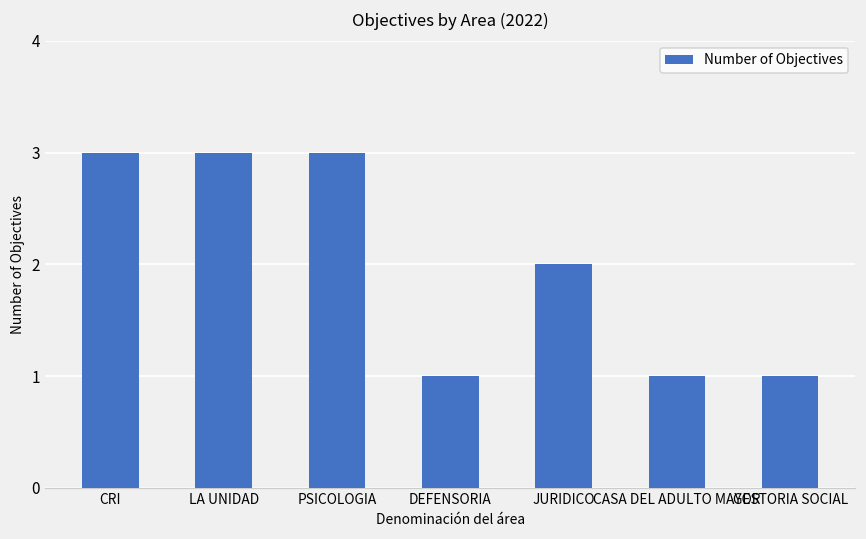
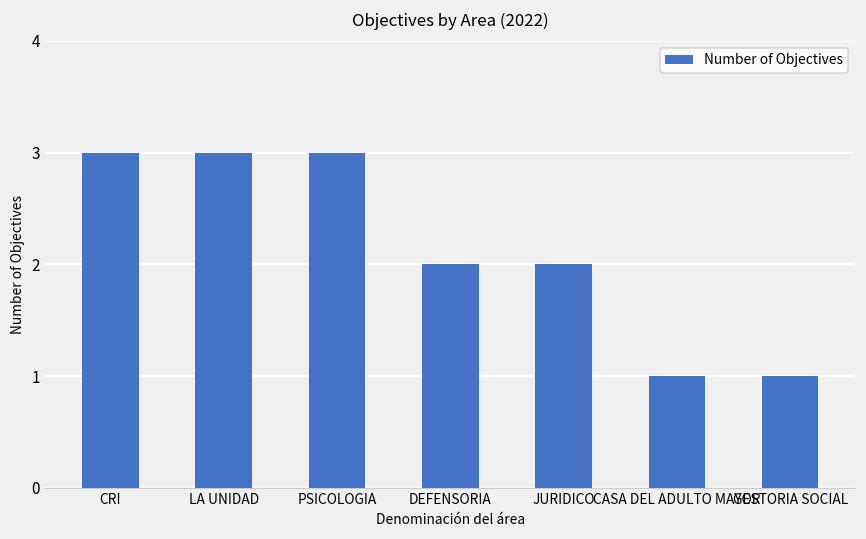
DEFENSORIA: 1 -> 2
